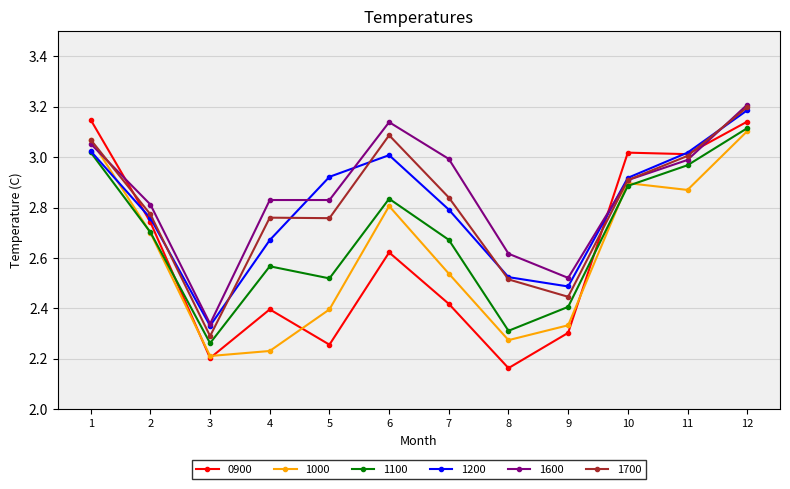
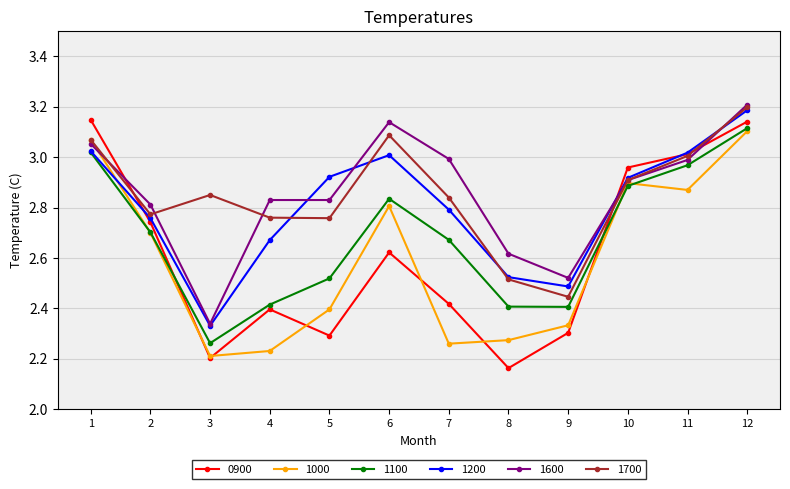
1700, 3: 2.29 -> 2.85
1100, 4: 2.57 -> 2.42
0900, 5: 2.26 -> 2.29
1000, 7: 2.54 -> 2.26
1100, 8: 2.31 -> 2.41
0900, 10: 3.02 -> 2.96
